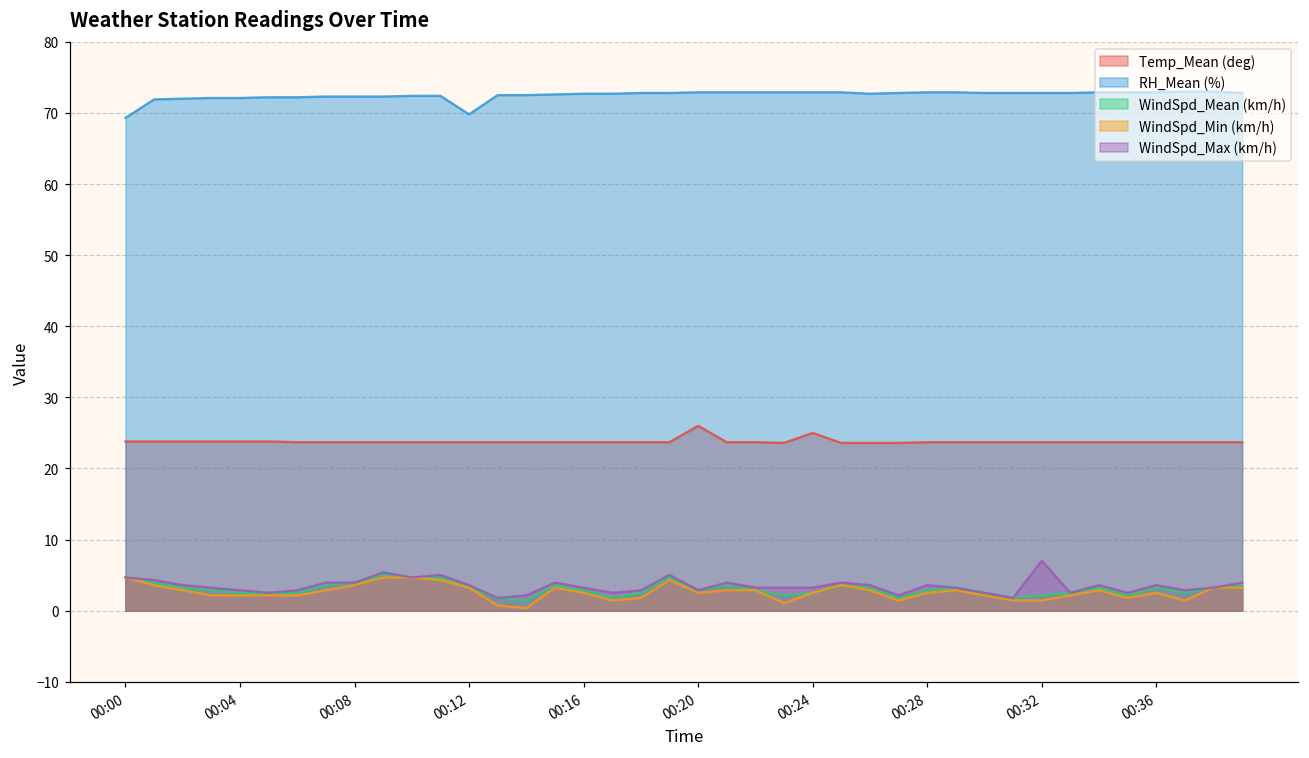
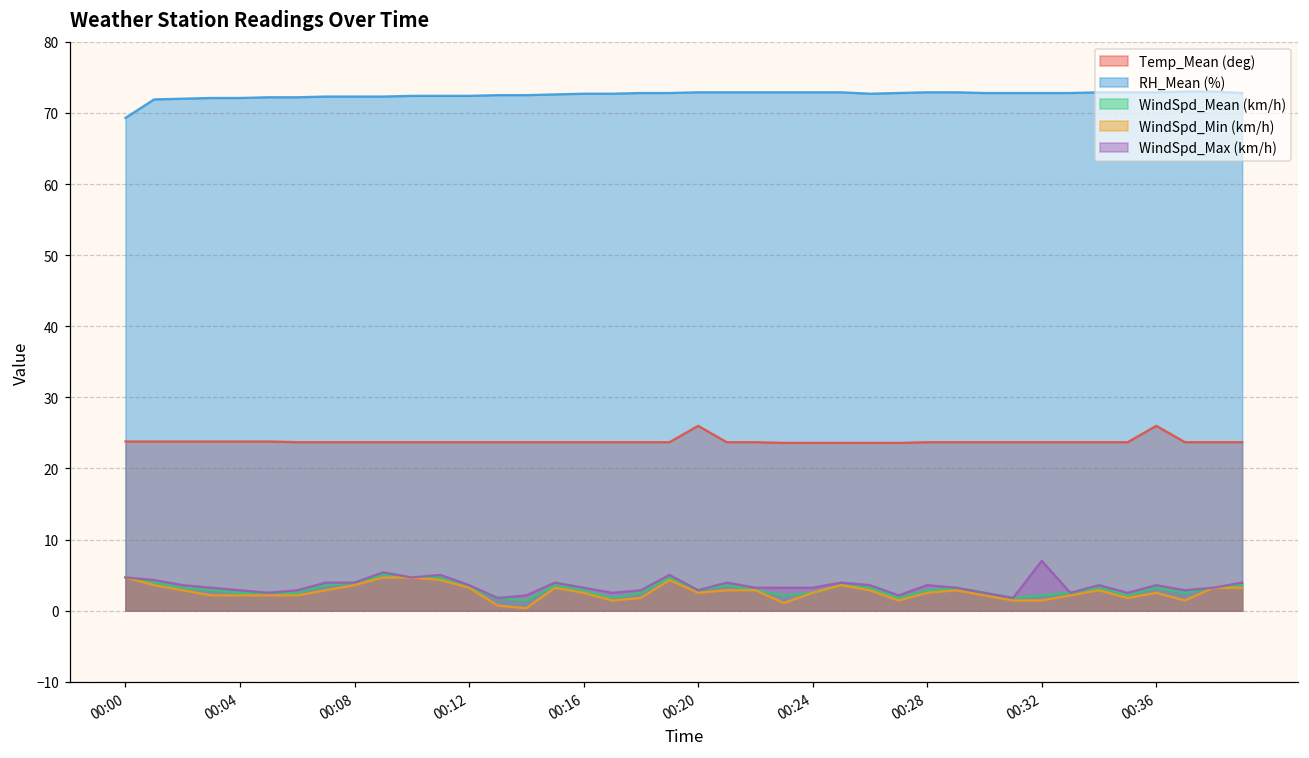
RH_Mean (%), 00:12: 70 -> 72
Temp_Mean (deg), 00:24: 25 -> 24
Temp_Mean (deg), 00:36: 24 -> 26
